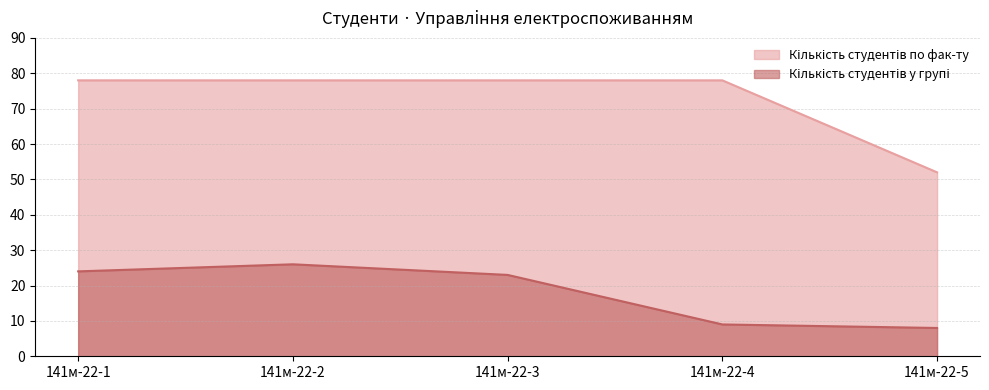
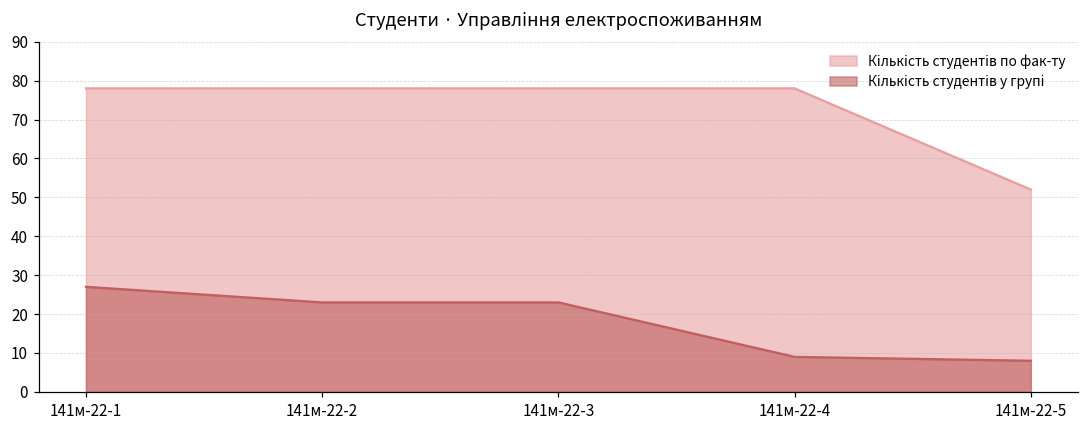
Кількість студентів у групі, 141м-22-1: 24 -> 27
Кількість студентів у групі, 141м-22-2: 26 -> 23
